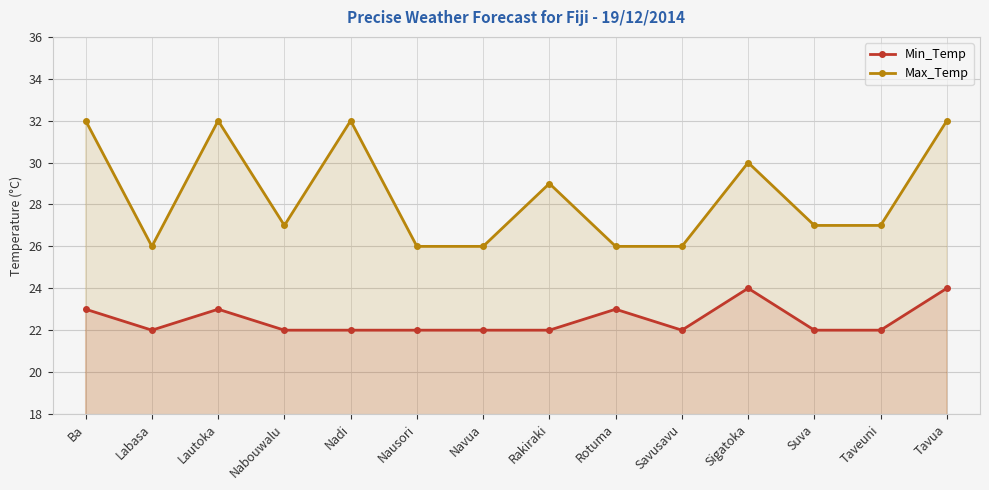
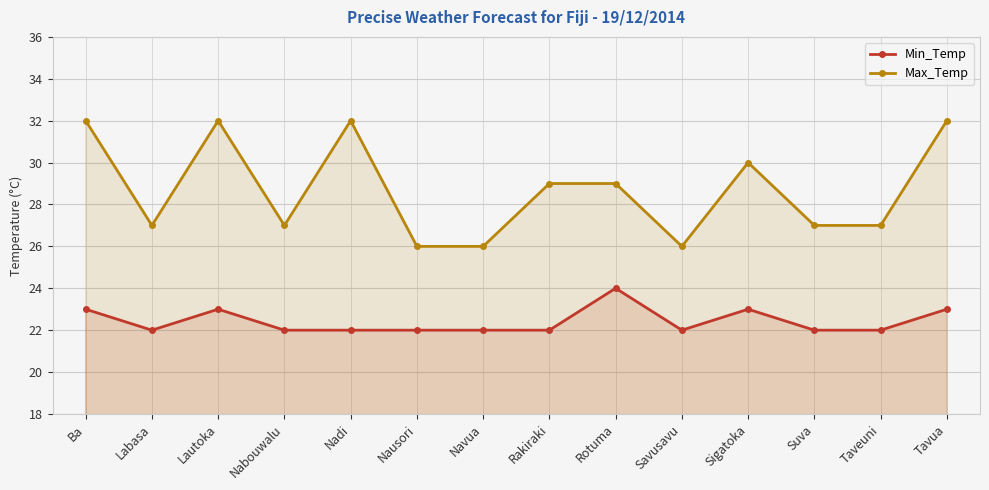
Max_Temp, Labasa: 26 -> 27
Min_Temp, Rotuma: 23 -> 24
Max_Temp, Rotuma: 26 -> 29
Min_Temp, Sigatoka: 24 -> 23
Min_Temp, Tavua: 24 -> 23
